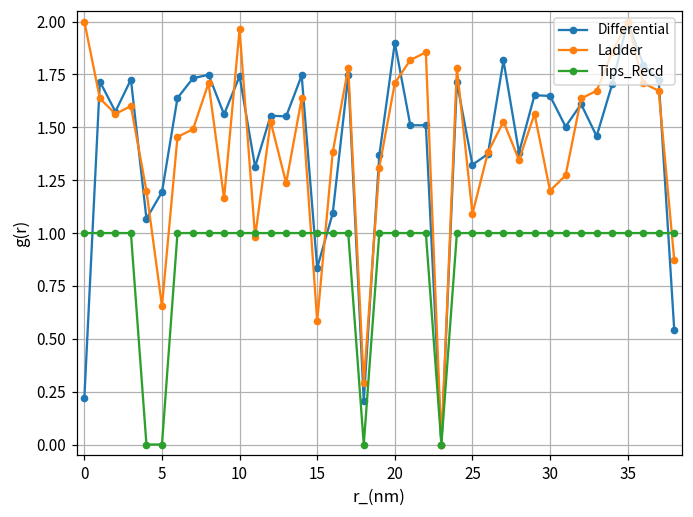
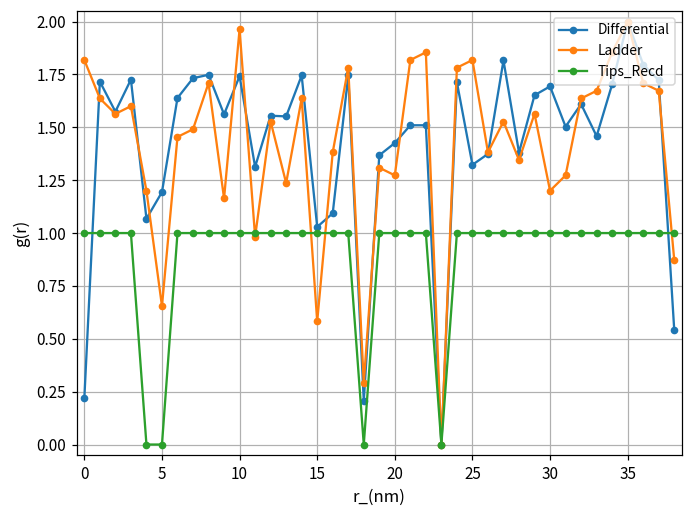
Ladder, 0: 2.00 -> 1.82
Differential, 15: 0.84 -> 1.03
Differential, 20: 1.90 -> 1.43
Ladder, 20: 1.71 -> 1.27
Ladder, 25: 1.09 -> 1.82
Differential, 30: 1.65 -> 1.69
